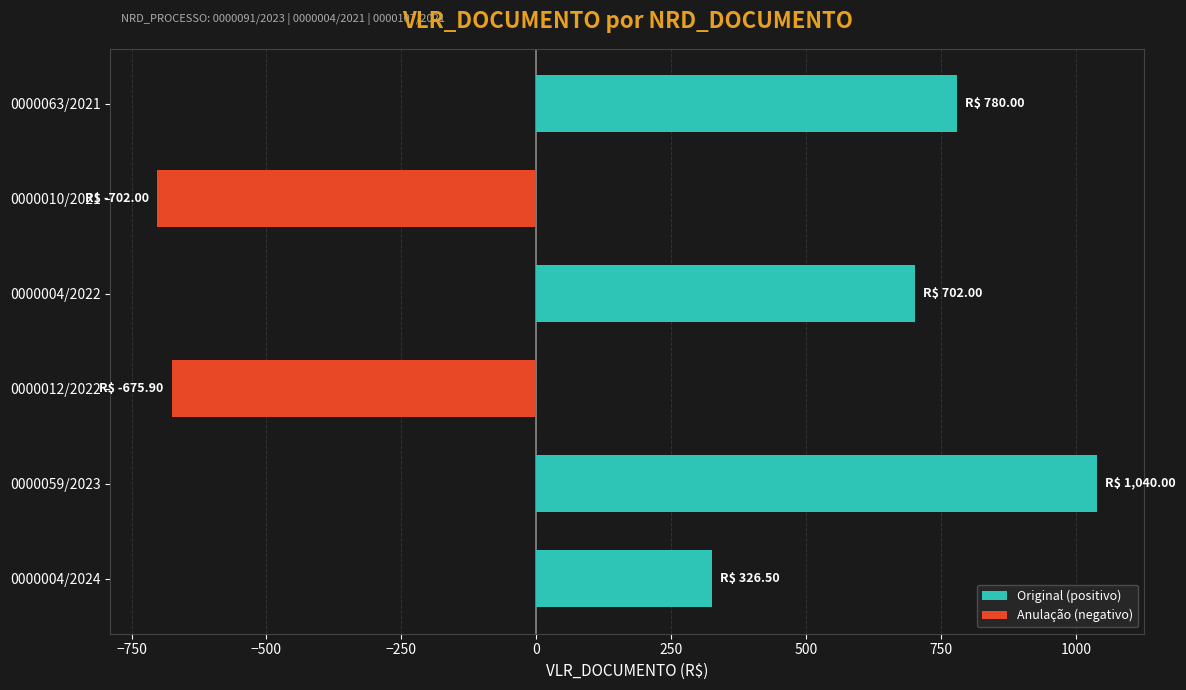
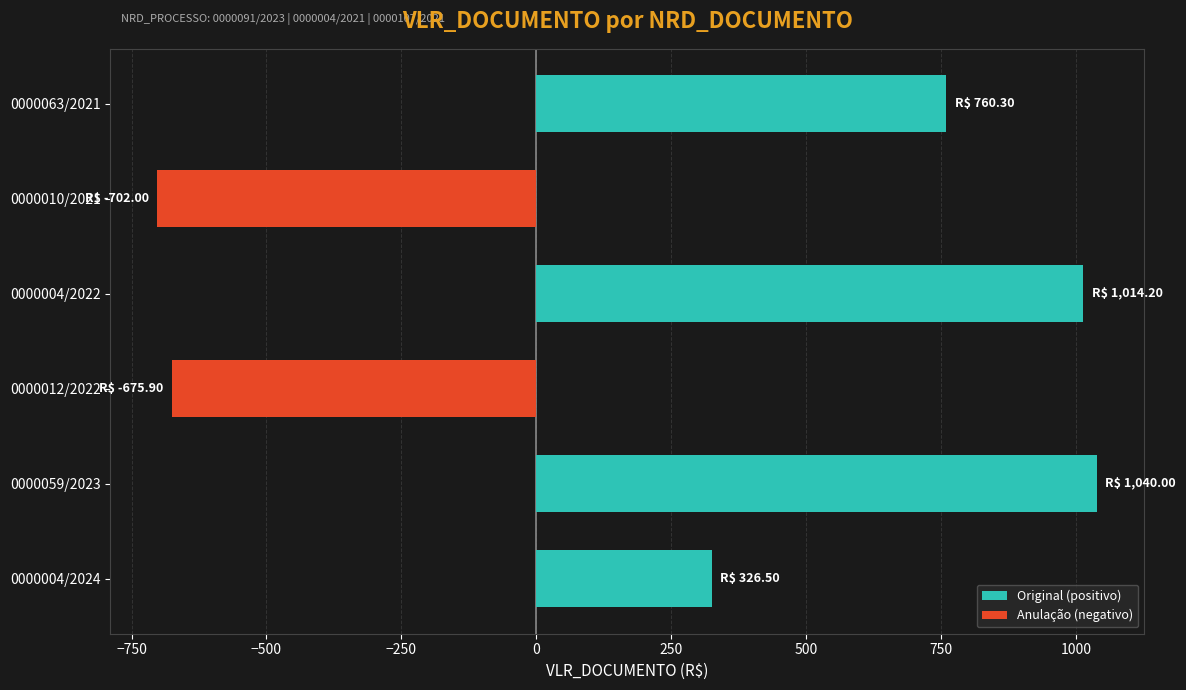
Original (positivo), 0000063/2021: 780.00 -> 760.30
Original (positivo), 0000004/2022: 702.00 -> 1,014.20
